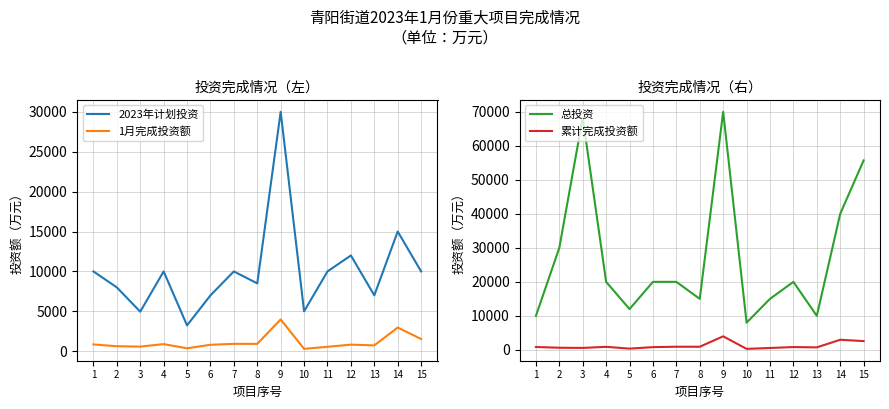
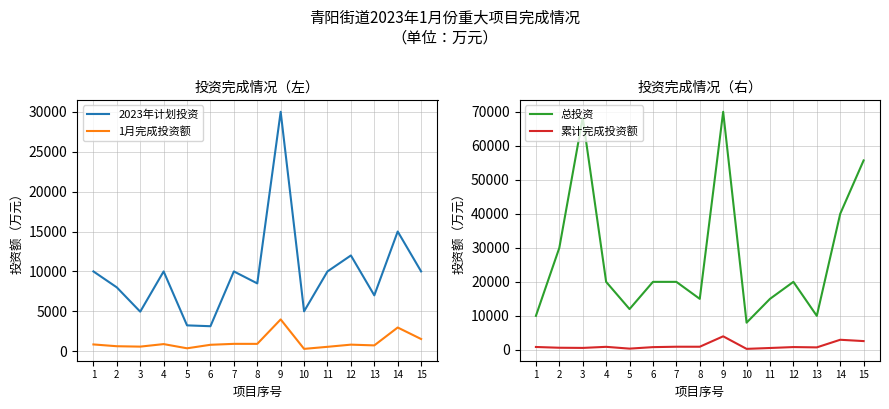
投资完成情况（左）, 2023年计划投资, 6: 7000 -> 3000
